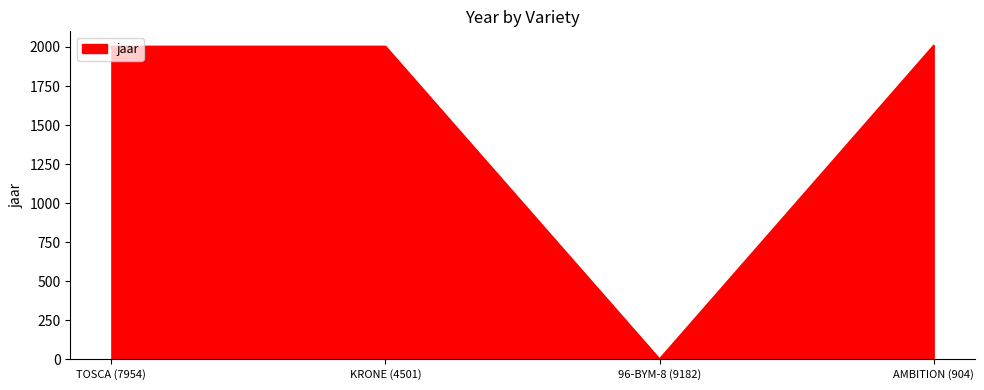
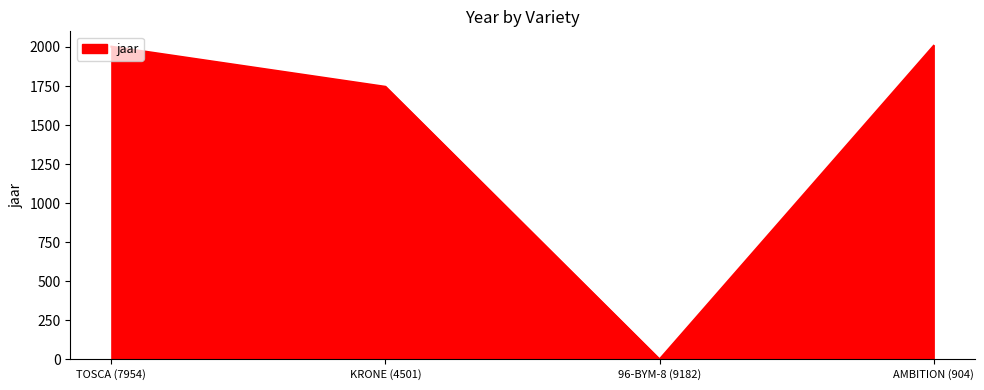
KRONE (4501): 2000 -> 1750
